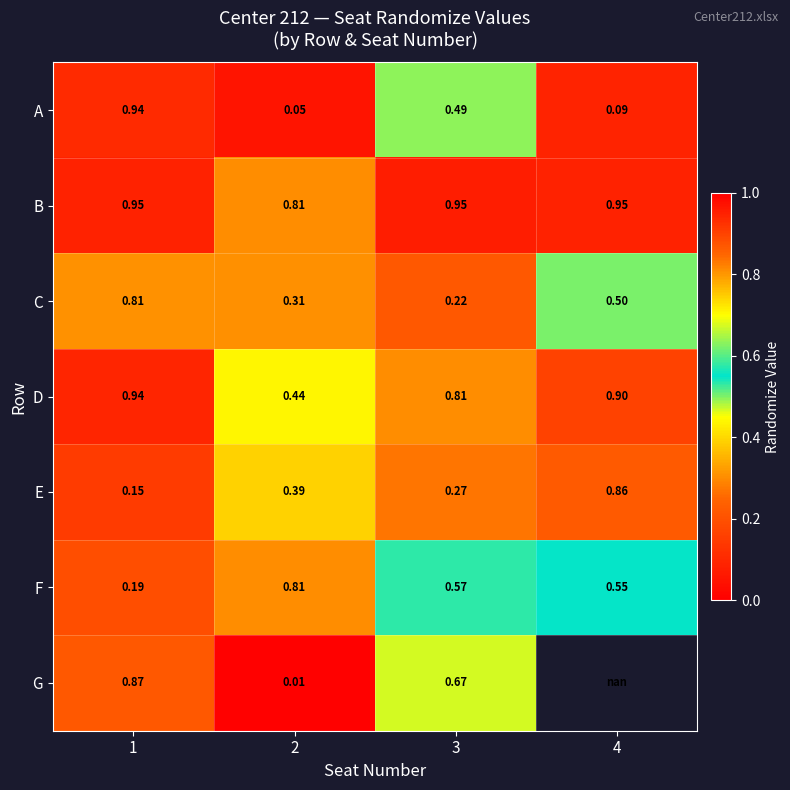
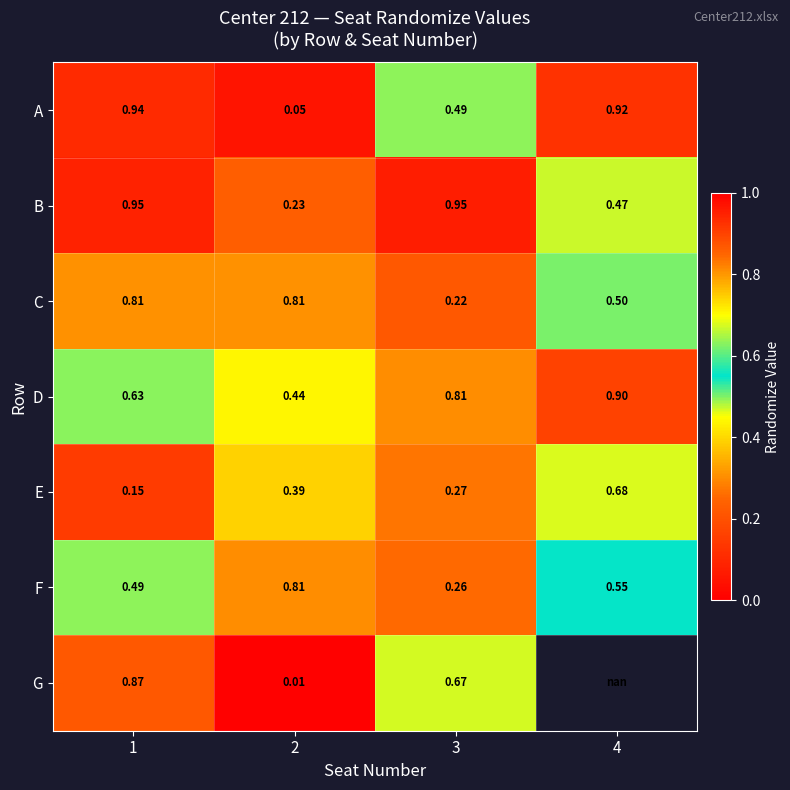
A, 4: 0.09 -> 0.92
B, 2: 0.81 -> 0.23
B, 4: 0.95 -> 0.47
C, 2: 0.31 -> 0.81
D, 1: 0.94 -> 0.63
E, 4: 0.86 -> 0.68
F, 1: 0.19 -> 0.49
F, 3: 0.57 -> 0.26
